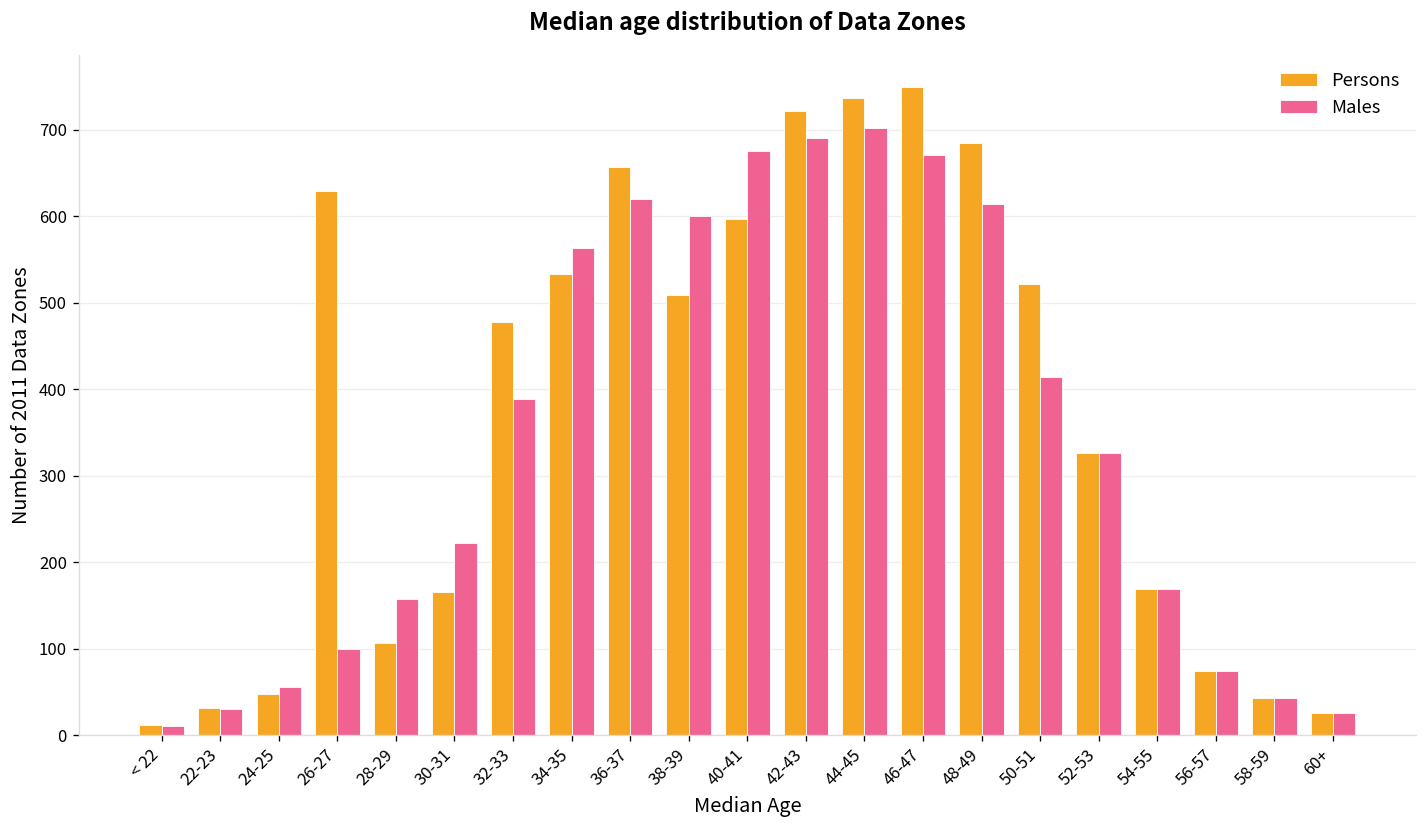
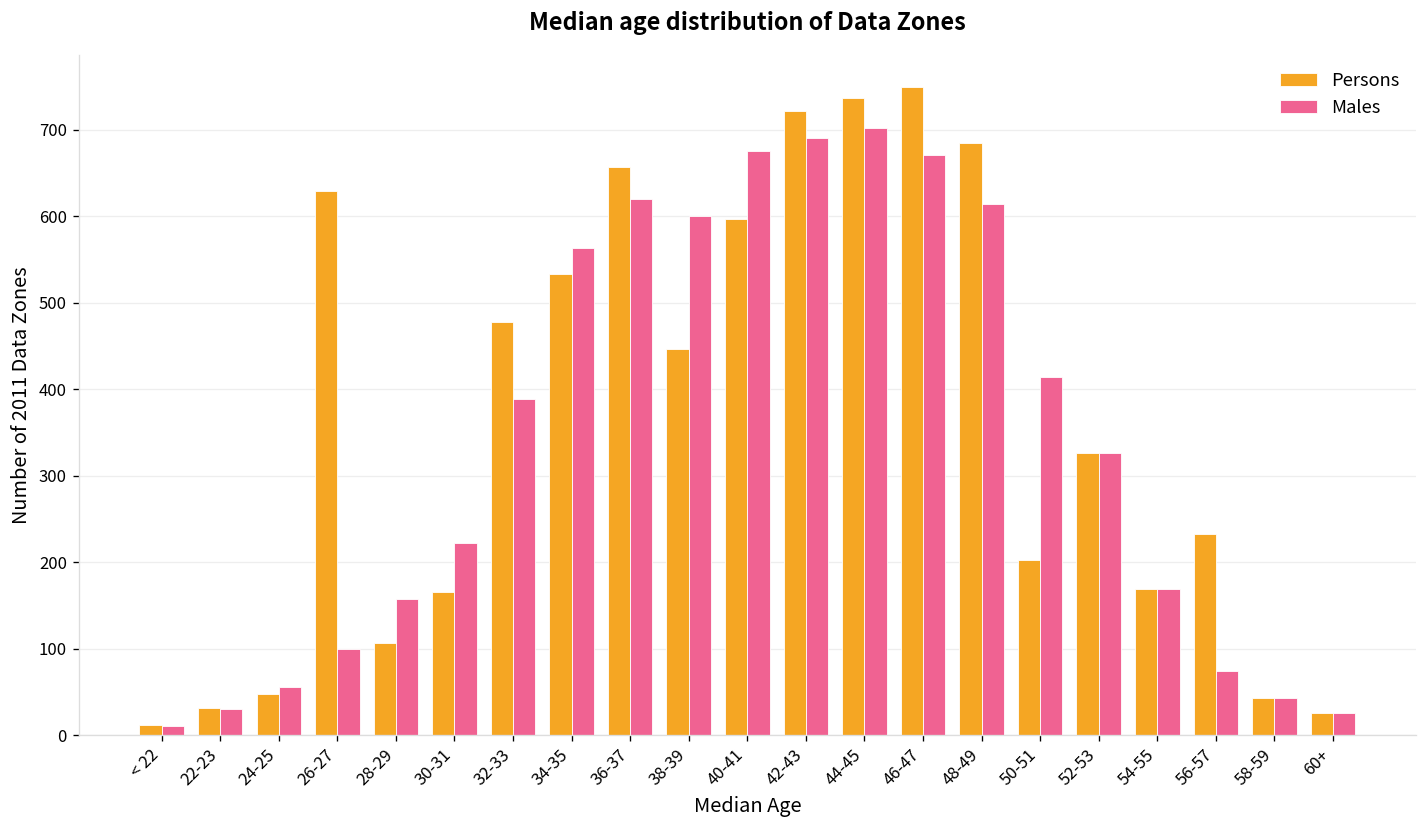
Persons, 38-39: 510 -> 450
Persons, 50-51: 520 -> 200
Persons, 56-57: 70 -> 230
